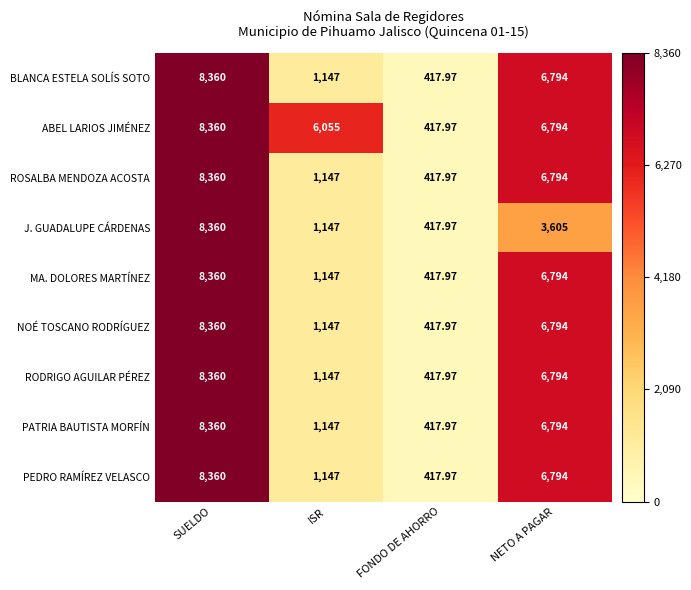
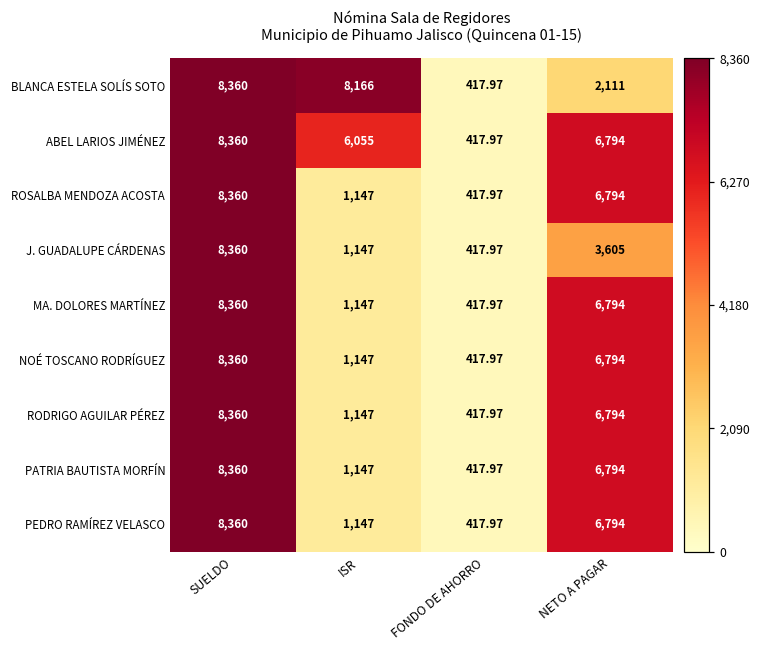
BLANCA ESTELA SOLÍS SOTO, ISR: 1,147 -> 8,166
BLANCA ESTELA SOLÍS SOTO, NETO A PAGAR: 6,794 -> 2,111
